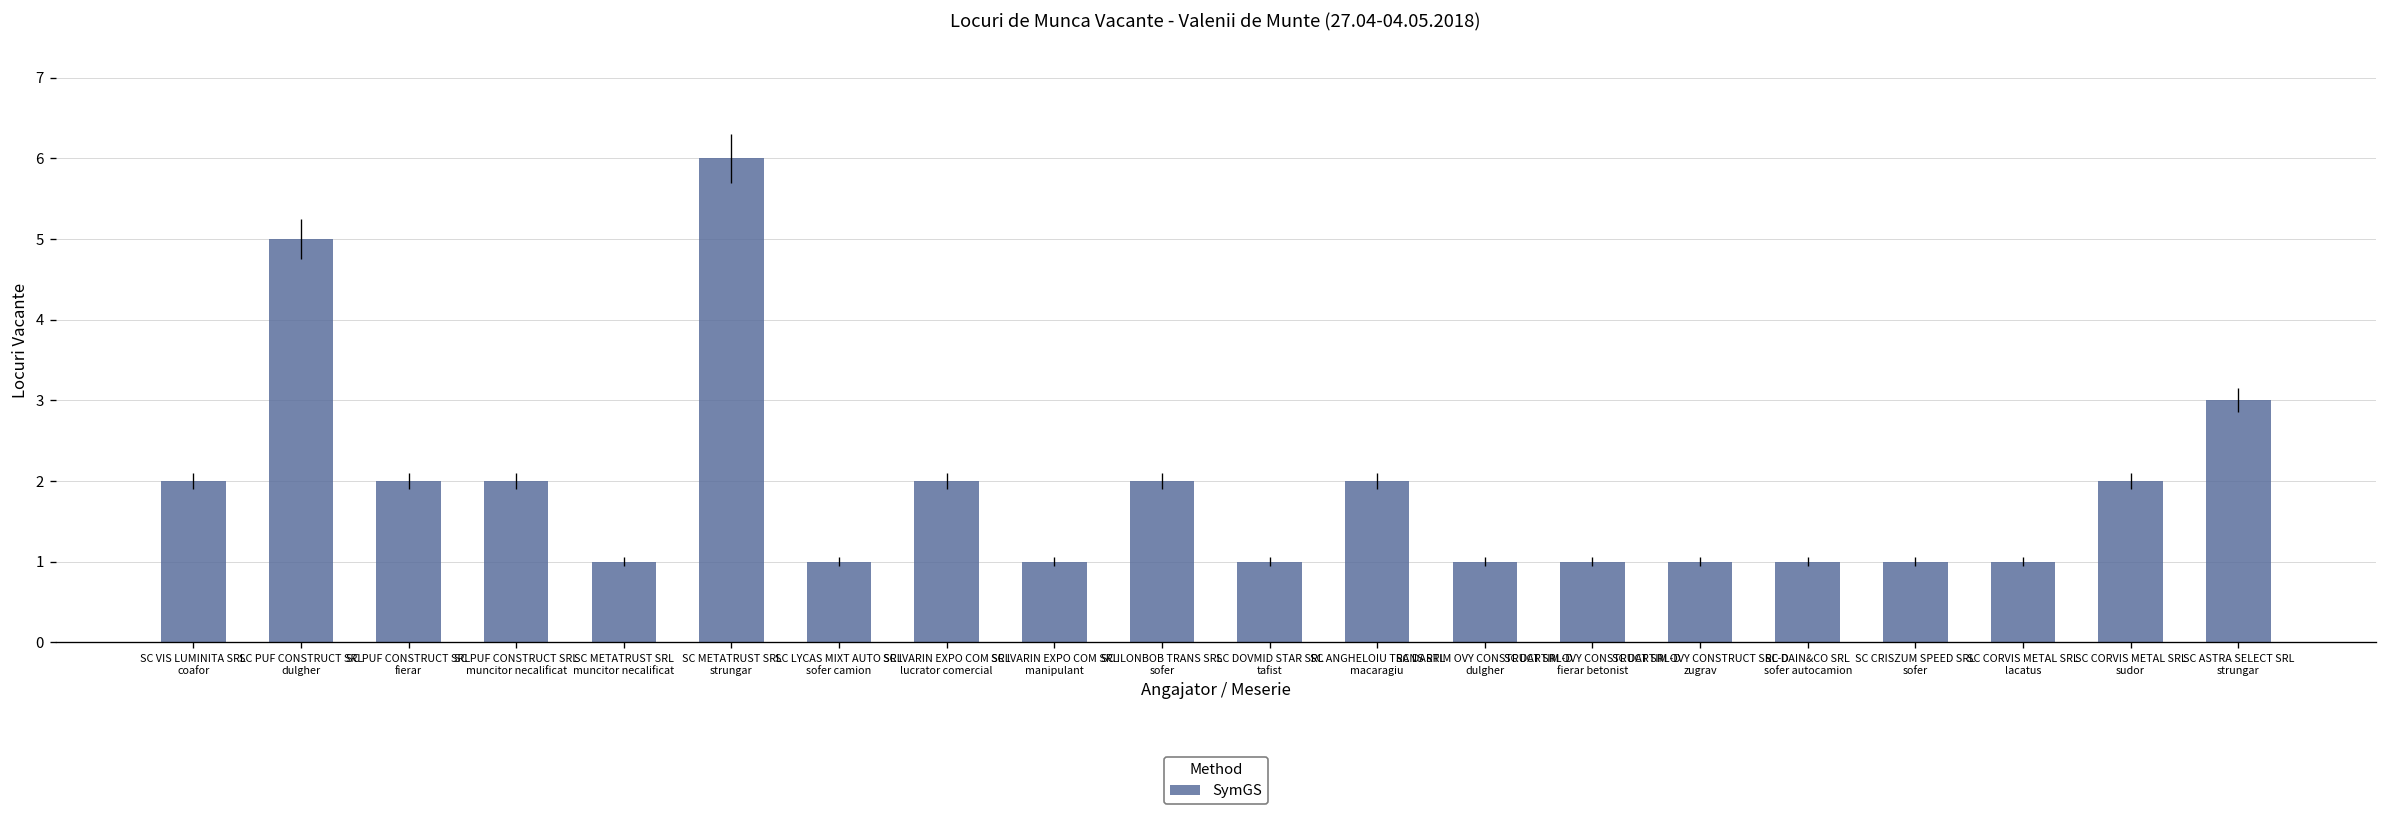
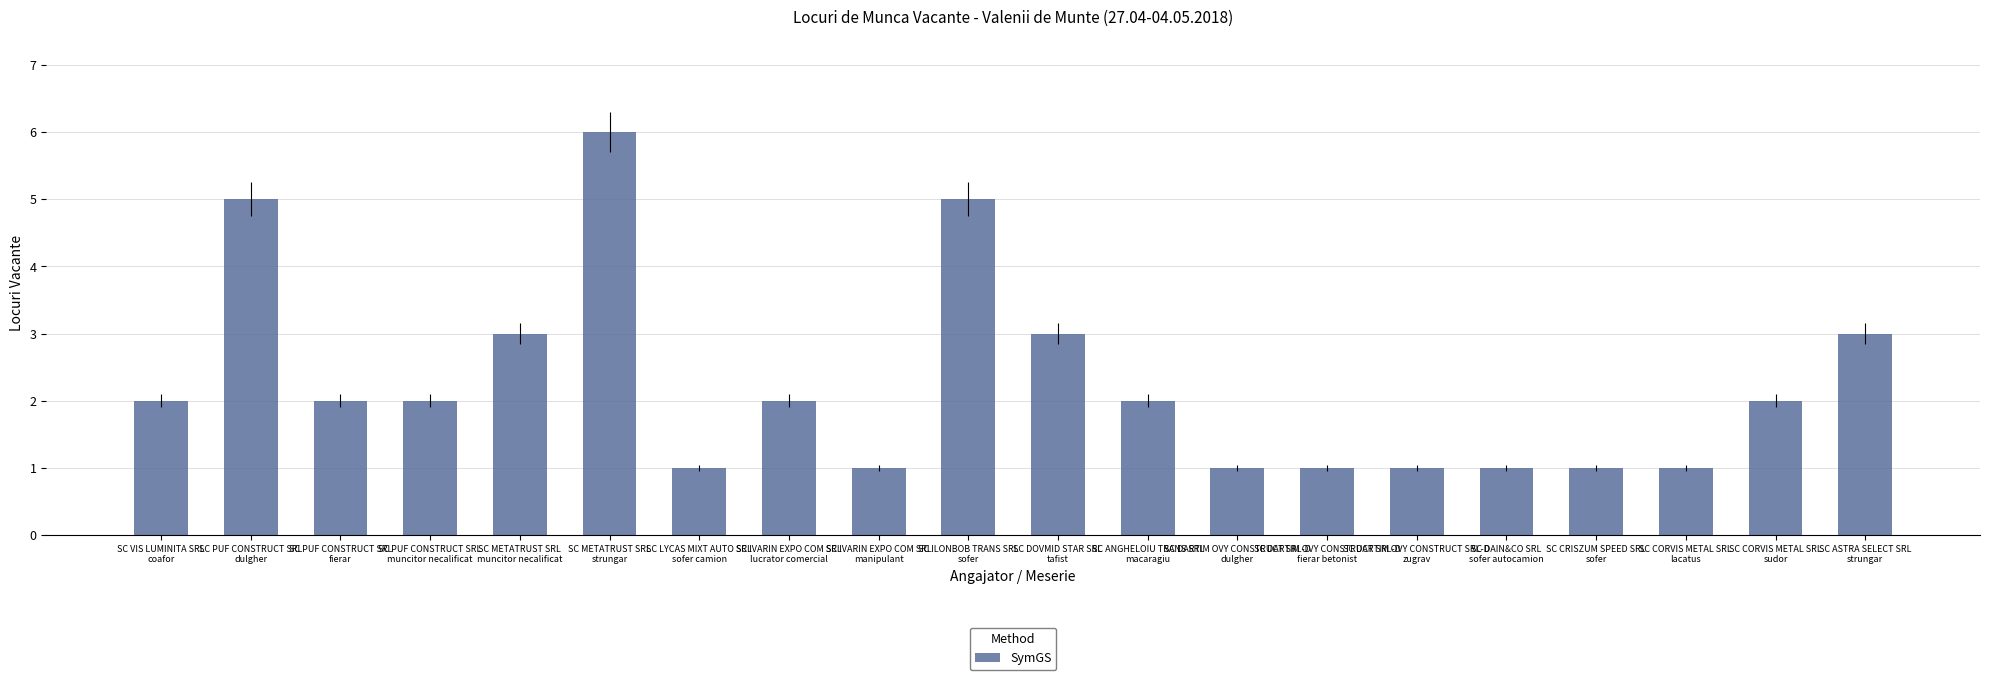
SC METATRUST SRL muncitor necalificat: 1 -> 3
SC ILONBOB TRANS SRL sofer: 2 -> 5
SC DOVMID STAR SRL tafist: 1 -> 3
